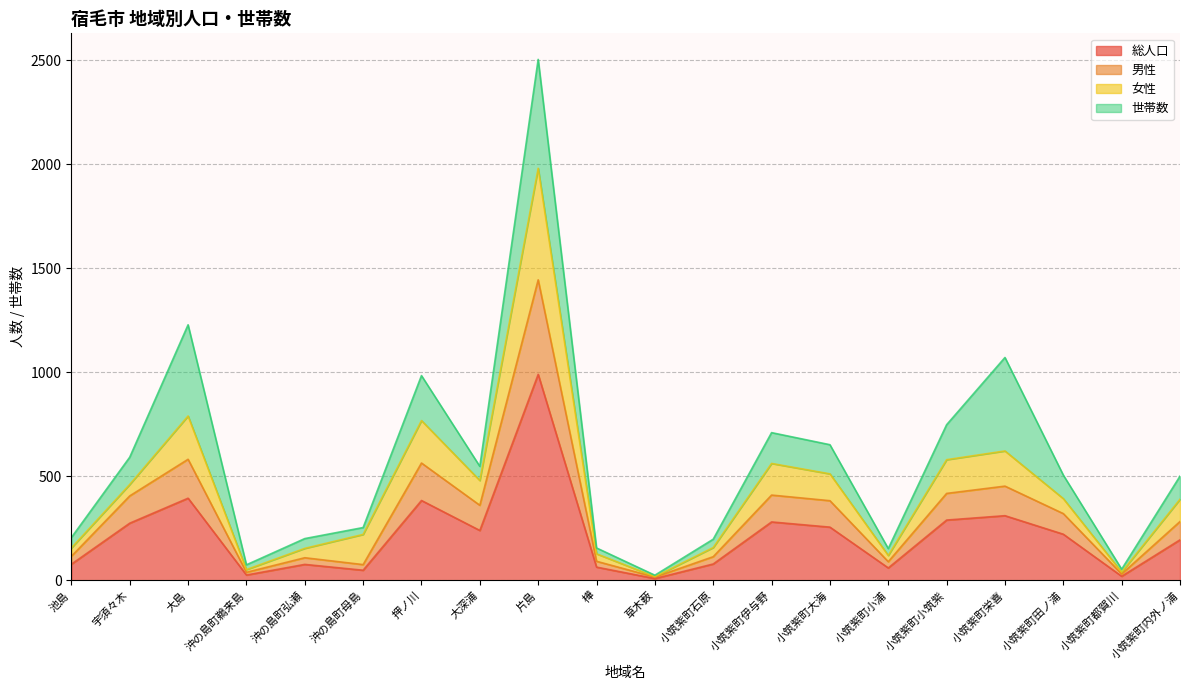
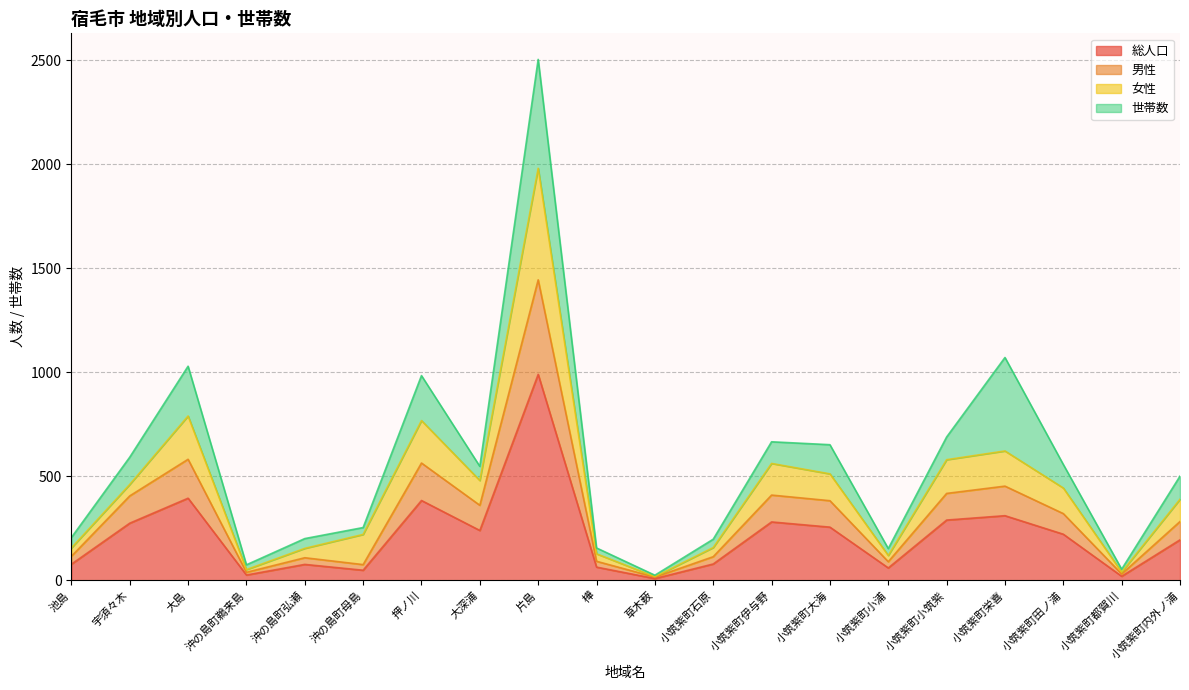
世帯数, 大島: 440 -> 240
世帯数, 小筑紫町伊与野: 150 -> 100
世帯数, 小筑紫町小筑紫: 170 -> 110
女性, 小筑紫町田ノ浦: 70 -> 120
